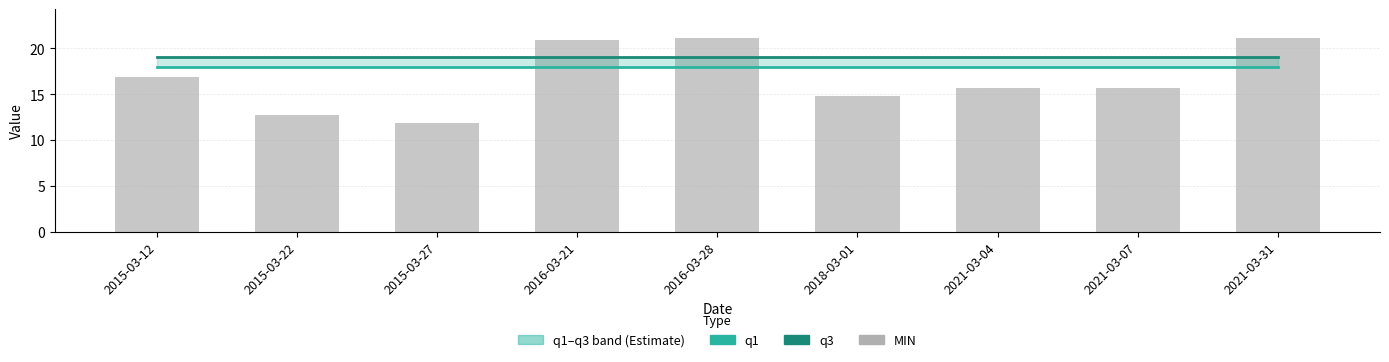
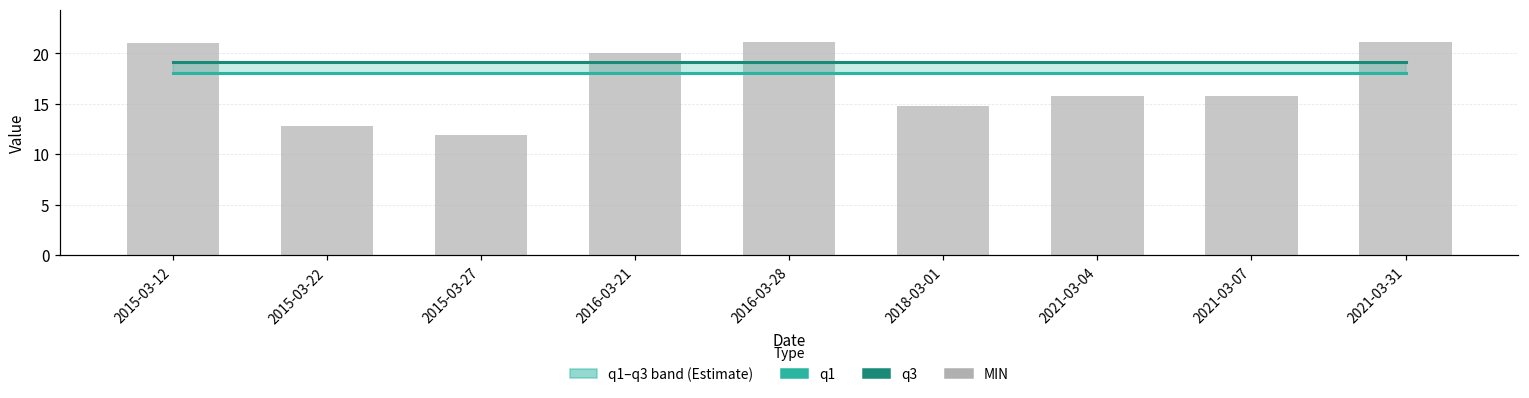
MIN, 2015-03-12: 17 -> 21
MIN, 2016-03-21: 21 -> 20
